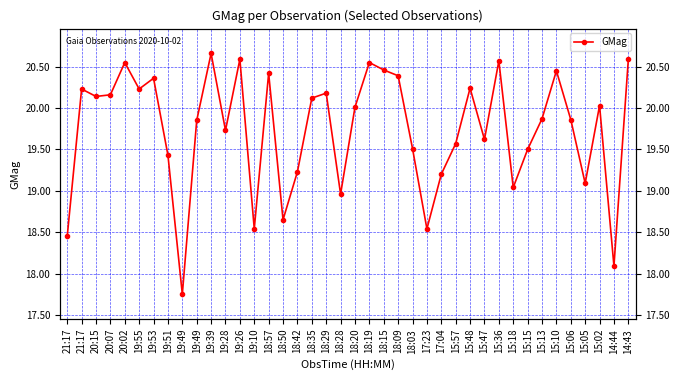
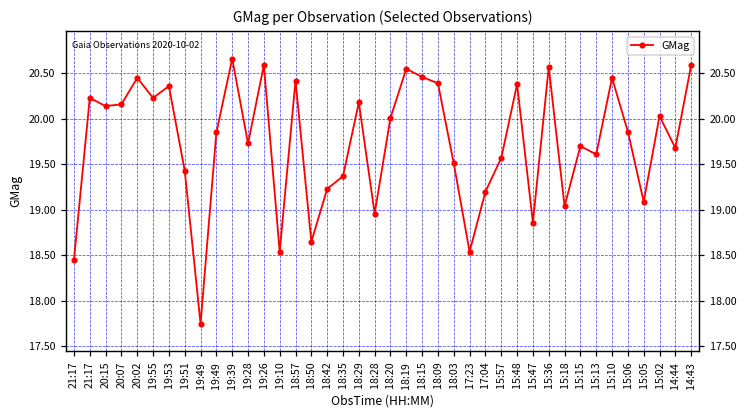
20:02: 20.6 -> 20.5
18:35: 20.1 -> 19.4
15:48: 20.2 -> 20.4
15:47: 19.6 -> 18.9
15:15: 19.5 -> 19.7
15:13: 19.9 -> 19.6
14:44: 18.1 -> 19.7
